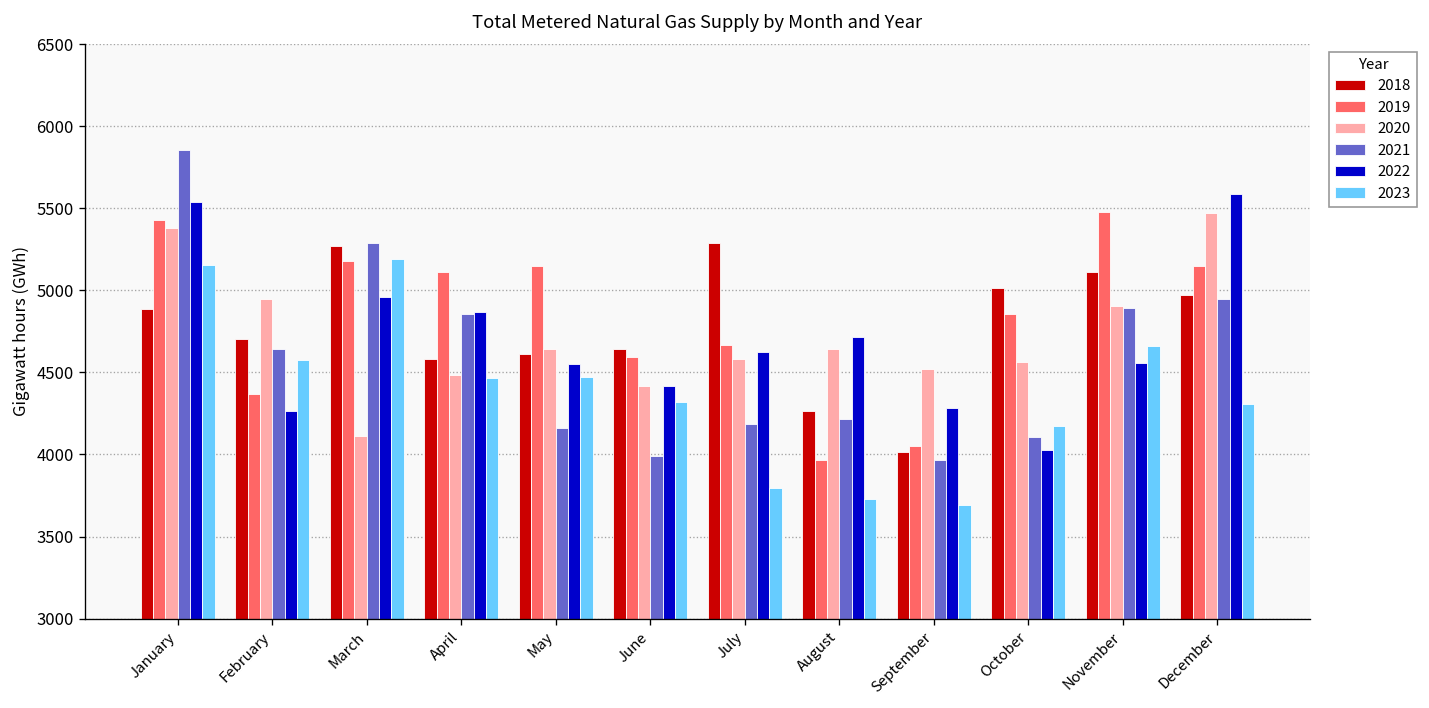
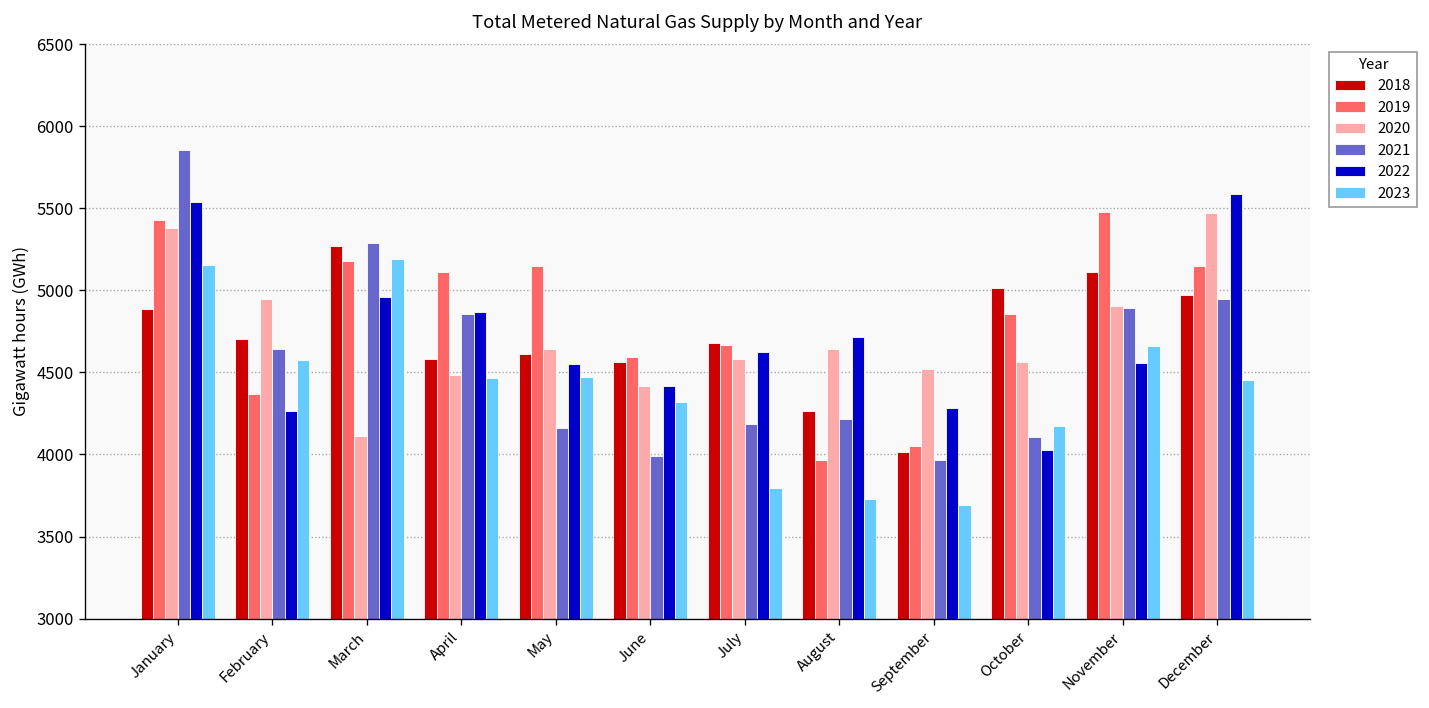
2018, June: 4640 -> 4560
2018, July: 5290 -> 4680
2023, December: 4310 -> 4460
